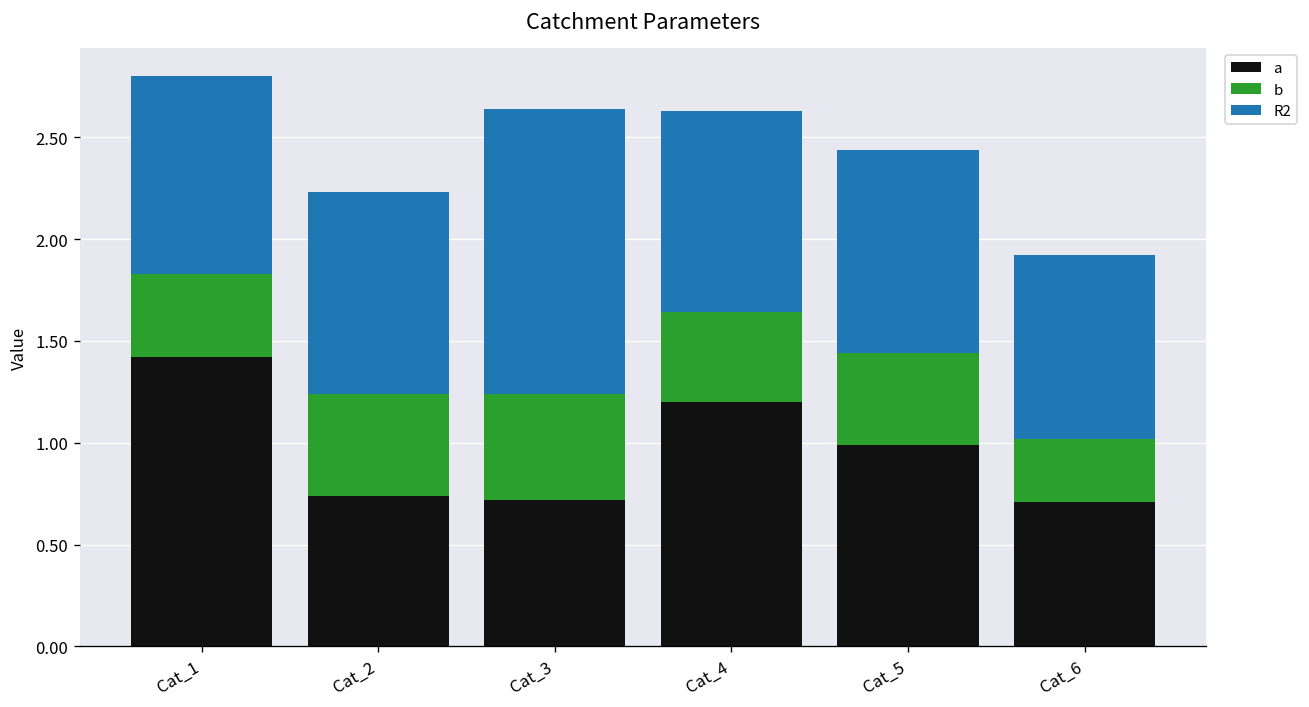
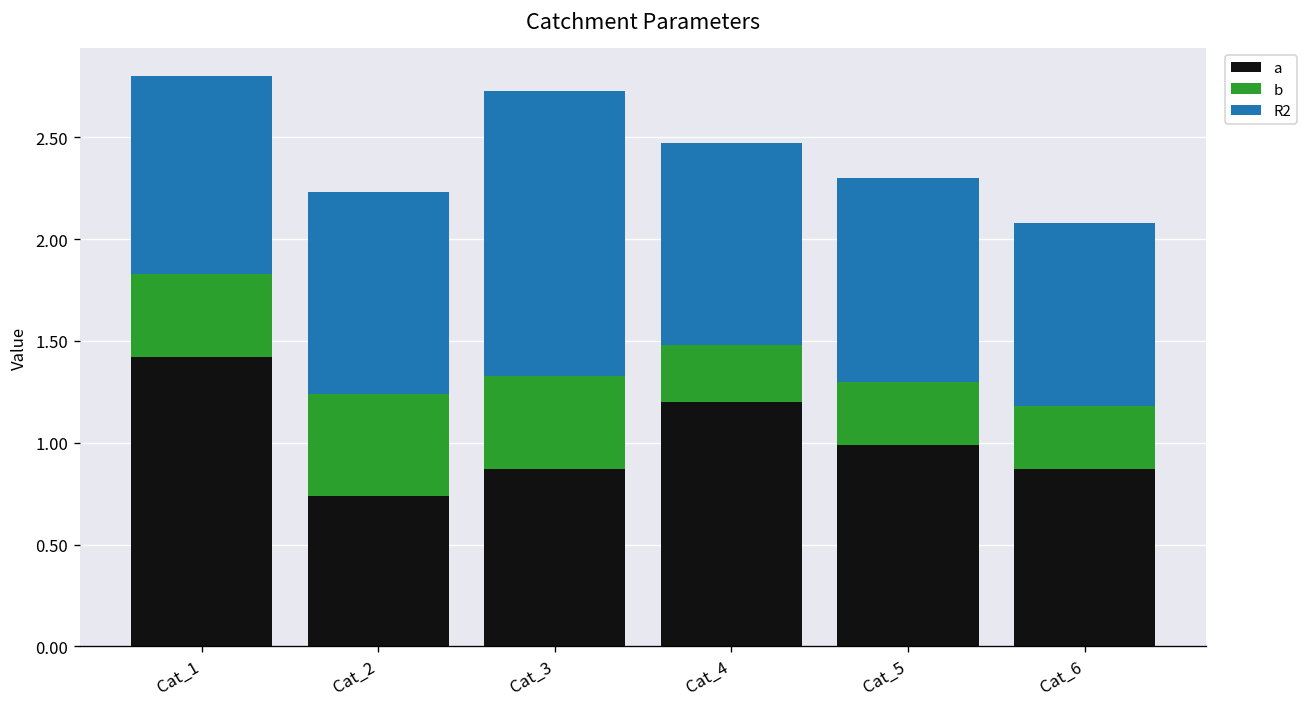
a, Cat_3: 0.72 -> 0.87
b, Cat_3: 0.52 -> 0.46
b, Cat_4: 0.44 -> 0.28
b, Cat_5: 0.45 -> 0.31
a, Cat_6: 0.71 -> 0.87
